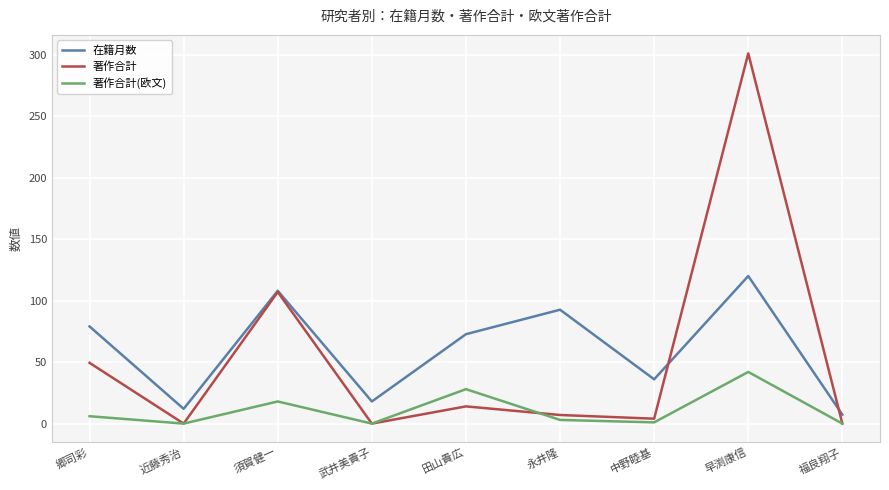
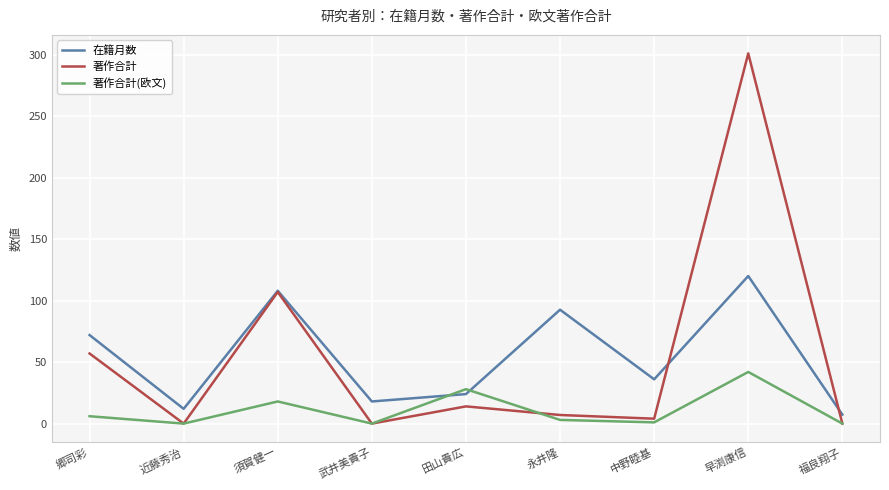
在籍月数, 郷司彩: 79 -> 72
著作合計, 郷司彩: 49 -> 57
在籍月数, 田山貴広: 73 -> 24
